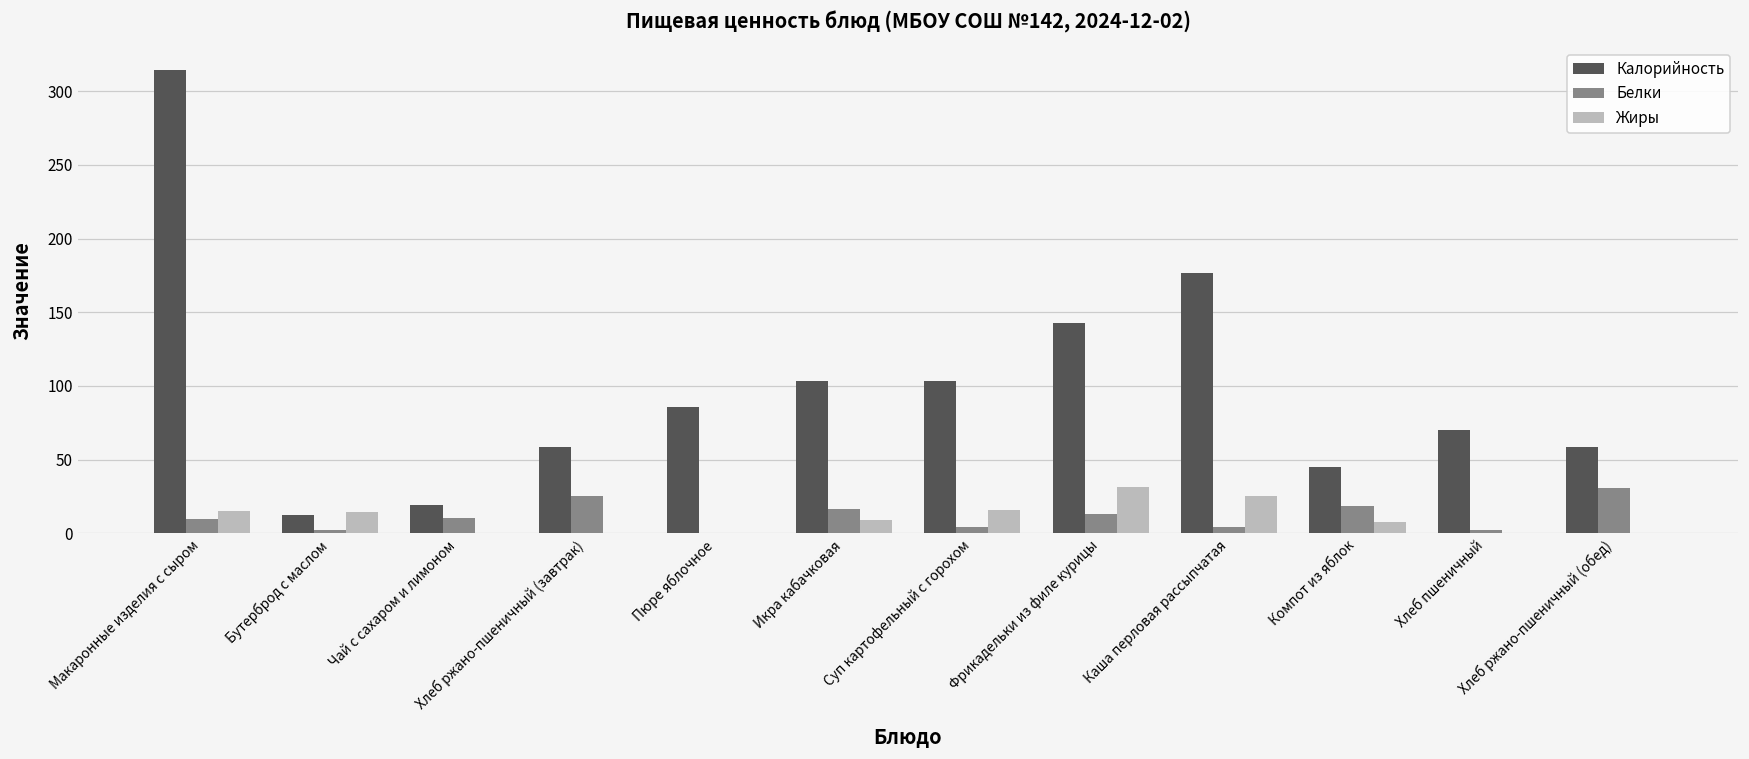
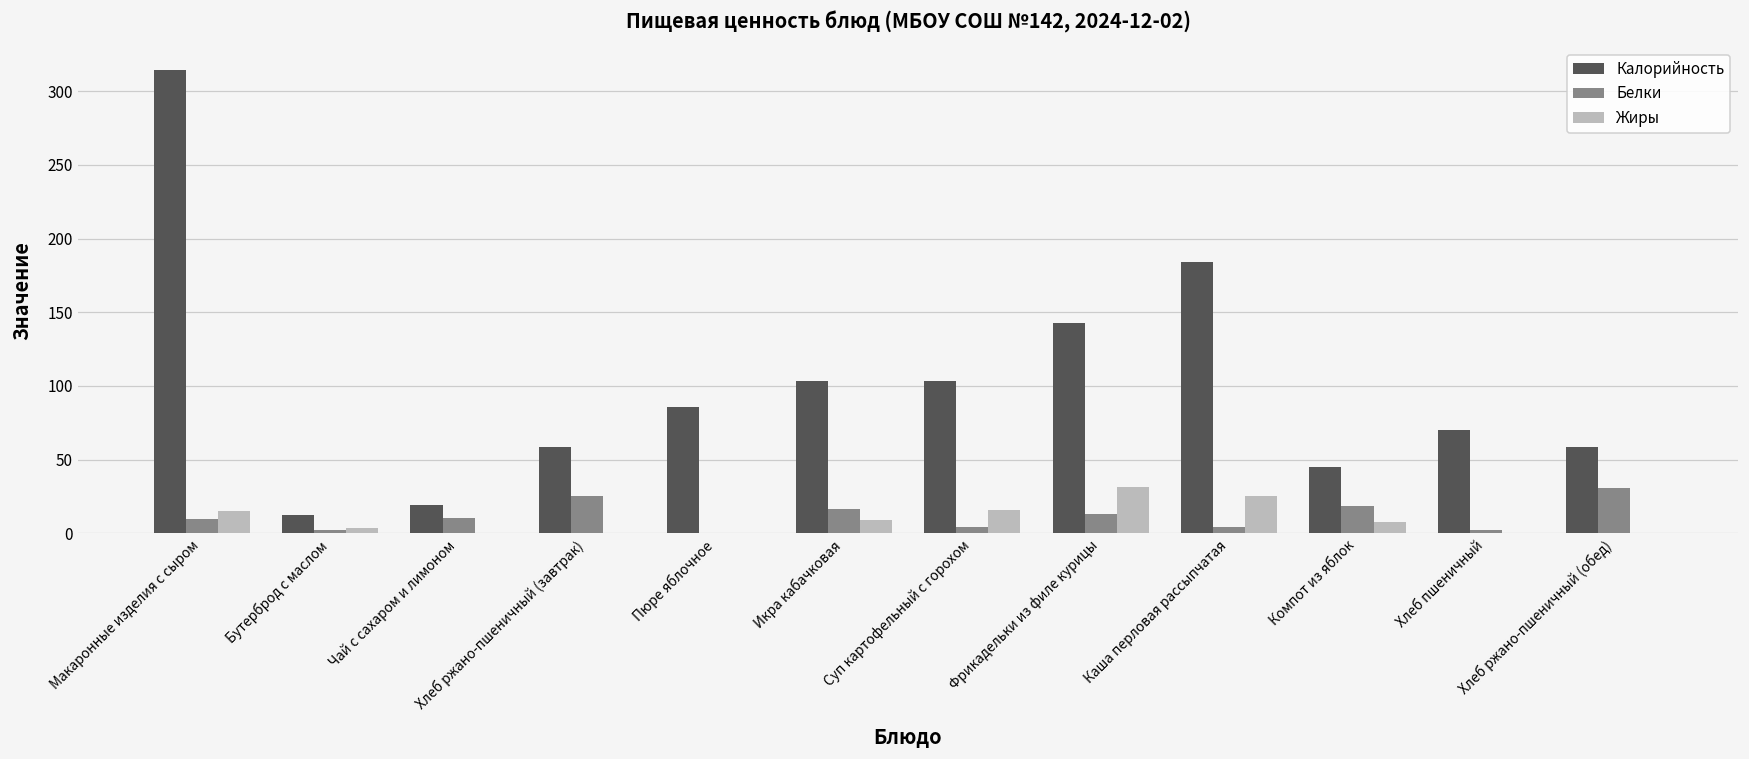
Жиры, Бутерброд с маслом: 15 -> 4
Калорийность, Каша перловая рассыпчатая: 177 -> 184
